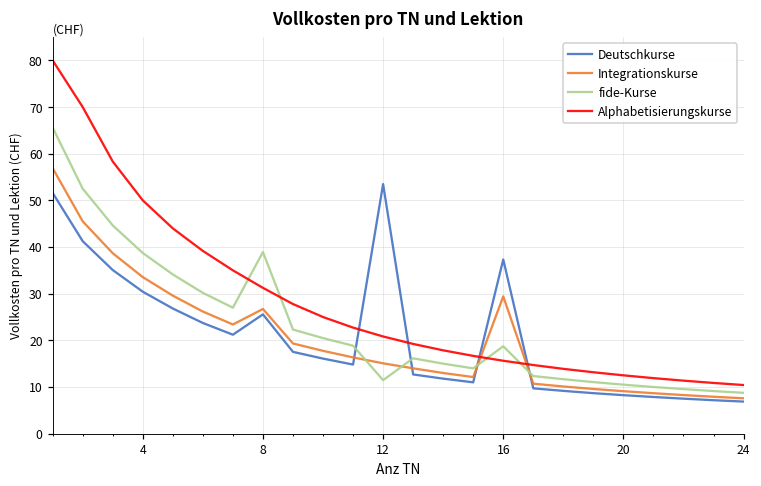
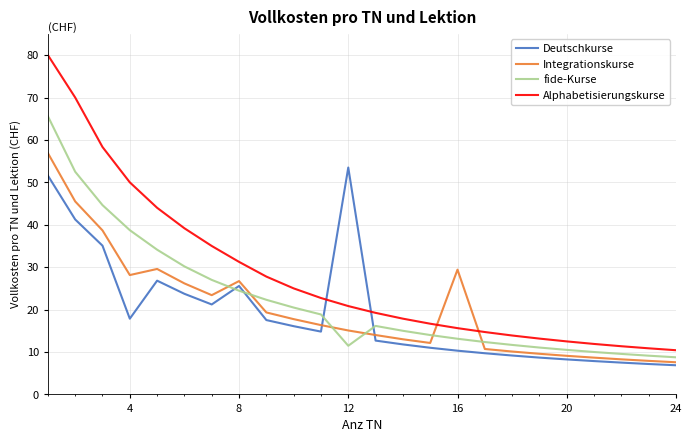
Deutschkurse, 4: 30 -> 18
Integrationskurse, 4: 34 -> 28
fide-Kurse, 8: 39 -> 24
Deutschkurse, 16: 37 -> 10
fide-Kurse, 16: 19 -> 13
